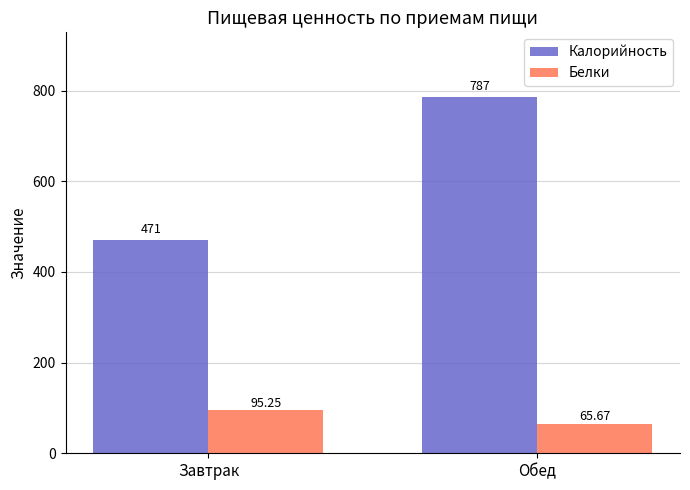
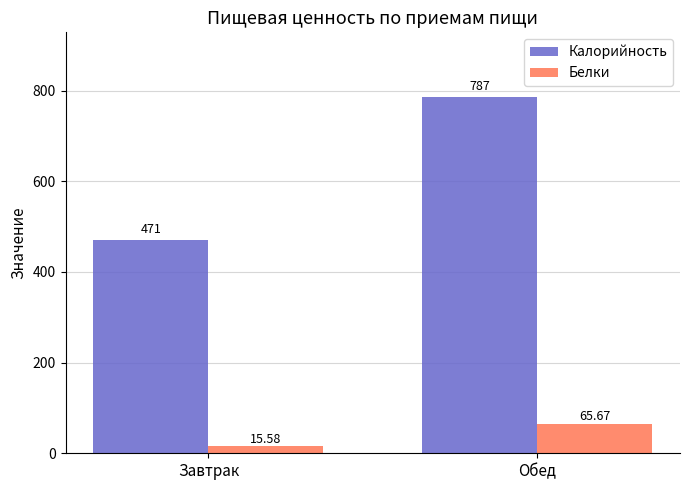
Белки, Завтрак: 95.25 -> 15.58
